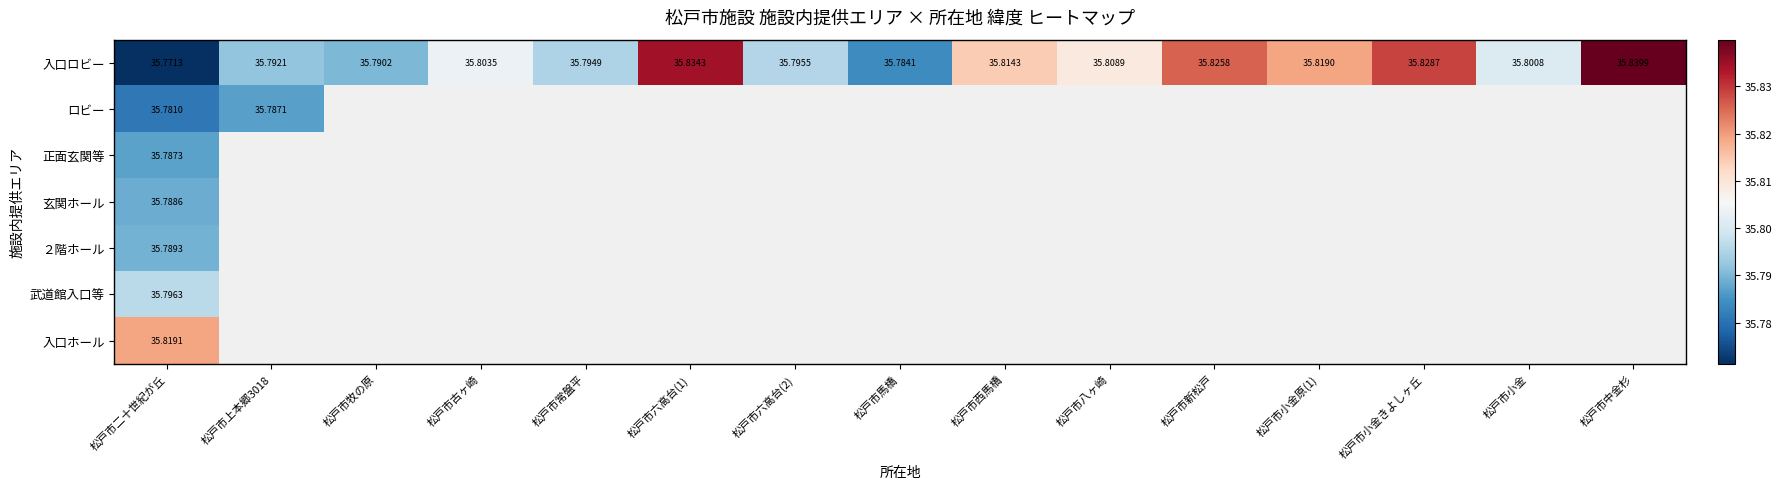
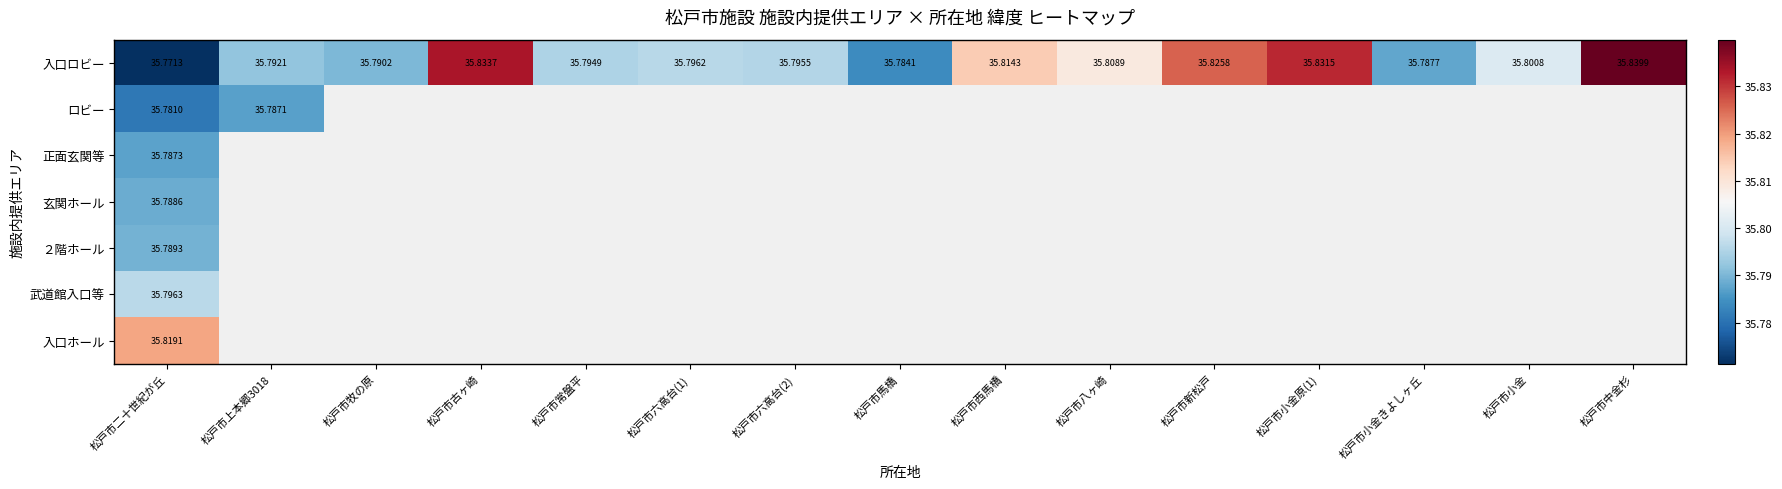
入口ロビー, 松戸市古ヶ崎: 35.8035 -> 35.8337
入口ロビー, 松戸市六高台(1): 35.8343 -> 35.7962
入口ロビー, 松戸市小金原(1): 35.8190 -> 35.8315
入口ロビー, 松戸市小金きよしヶ丘: 35.8287 -> 35.7877
